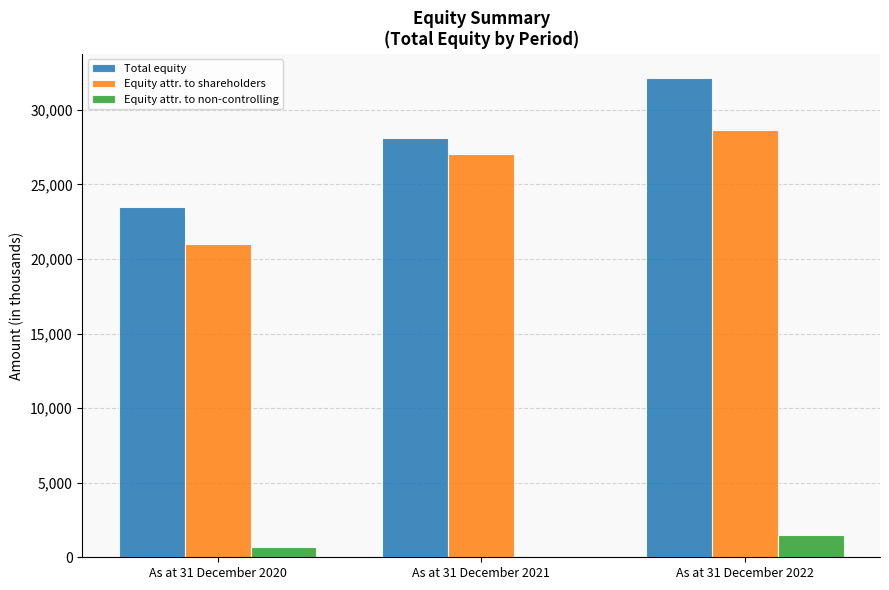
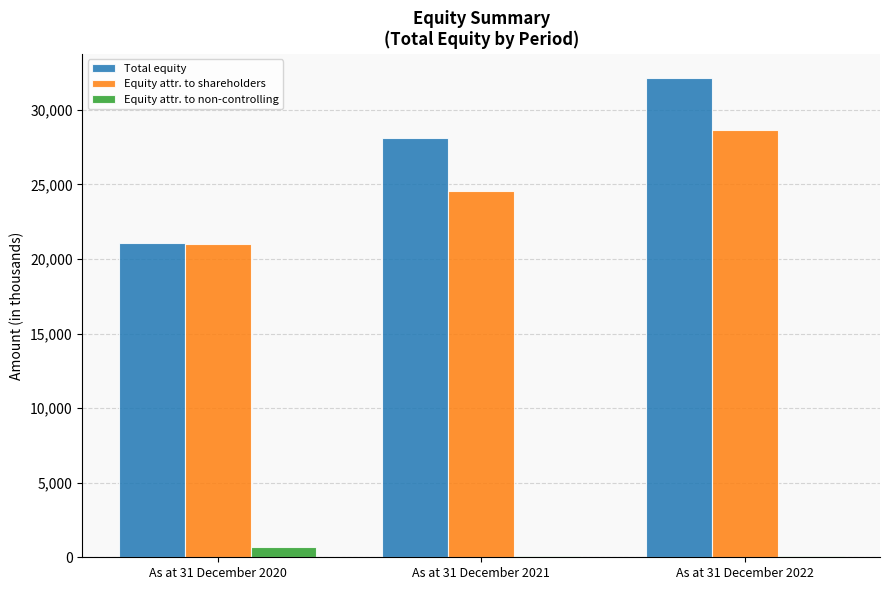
Total equity, As at 31 December 2020: 23,500 -> 21,100
Equity attr. to shareholders, As at 31 December 2021: 27,000 -> 24,500
Equity attr. to non-controlling, As at 31 December 2022: 1,500 -> 100
